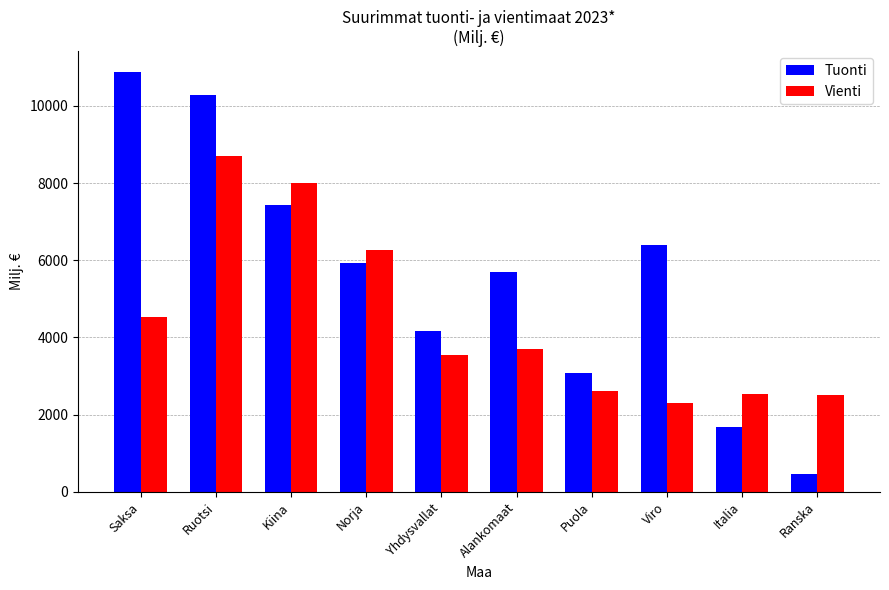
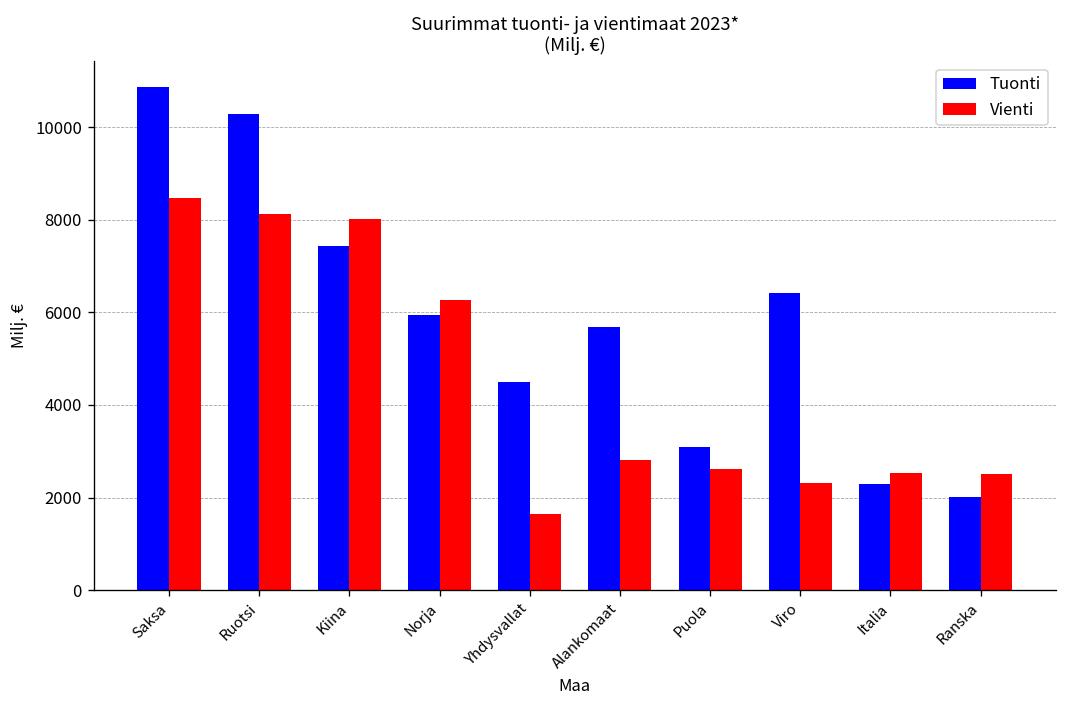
Vienti, Saksa: 4500 -> 8500
Vienti, Ruotsi: 8700 -> 8100
Tuonti, Yhdysvallat: 4200 -> 4500
Vienti, Yhdysvallat: 3600 -> 1600
Vienti, Alankomaat: 3700 -> 2800
Tuonti, Italia: 1700 -> 2300
Tuonti, Ranska: 500 -> 2000
